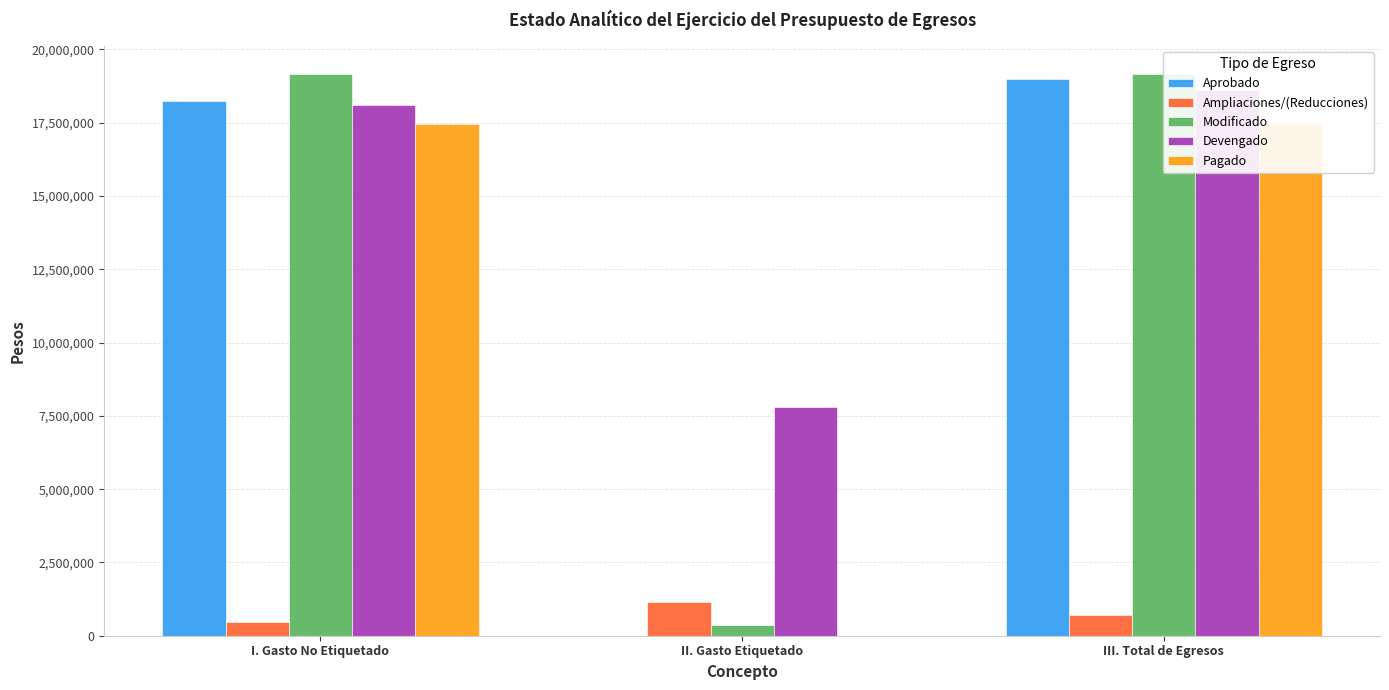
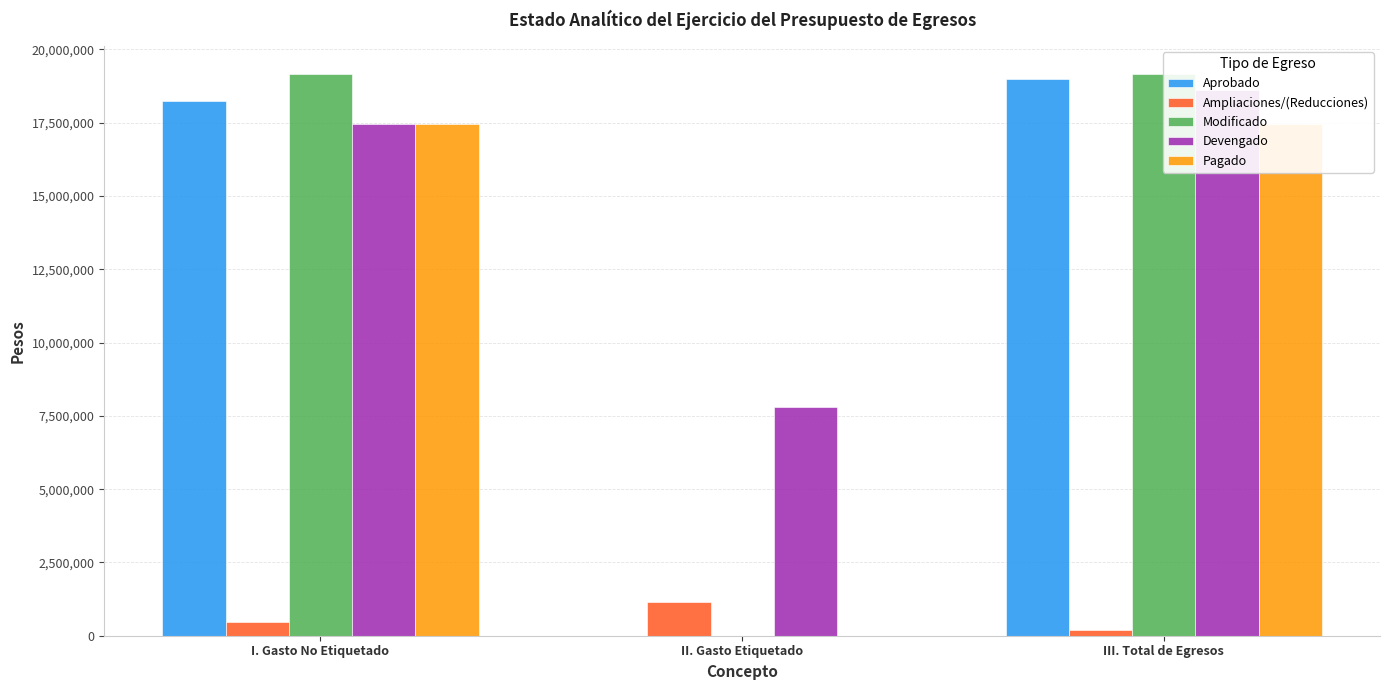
Devengado, I. Gasto No Etiquetado: 18,100,000 -> 17,500,000
Modificado, II. Gasto Etiquetado: 400,000 -> 0
Ampliaciones/(Reducciones), III. Total de Egresos: 700,000 -> 200,000
